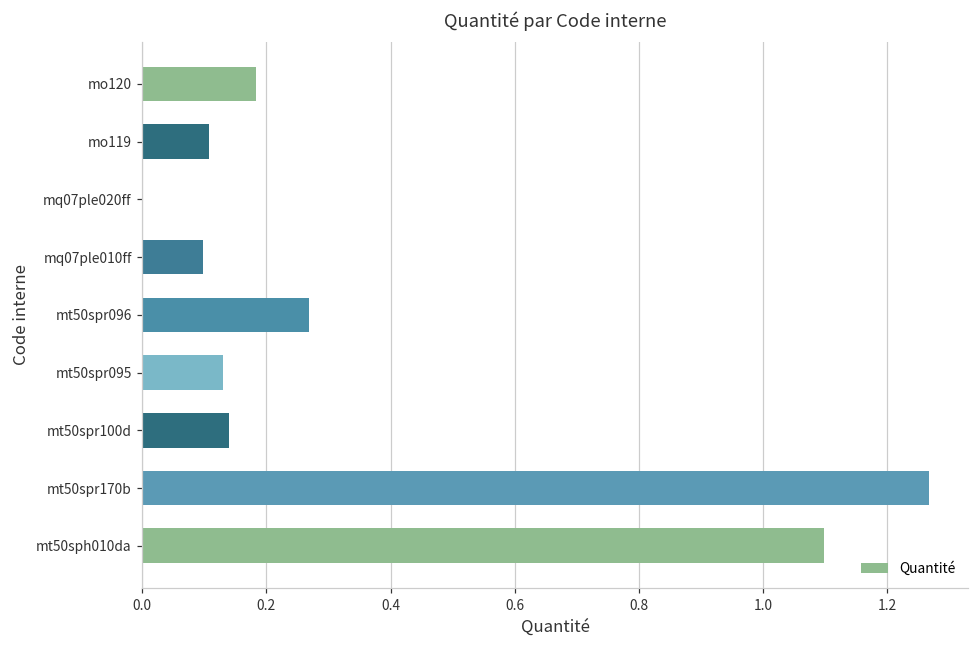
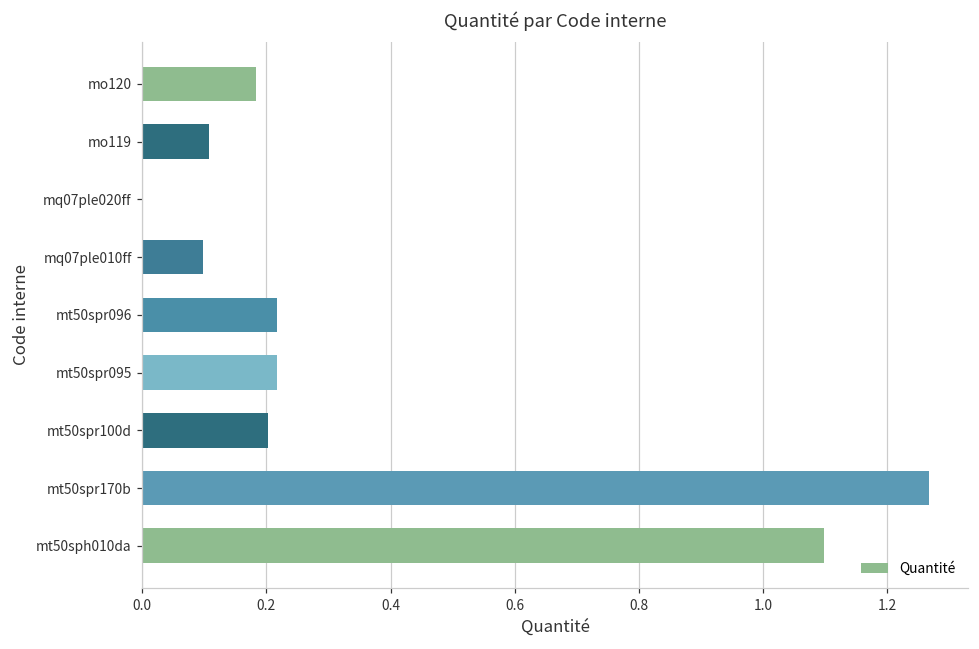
mt50spr096: 0.27 -> 0.22
mt50spr095: 0.13 -> 0.22
mt50spr100d: 0.14 -> 0.20
